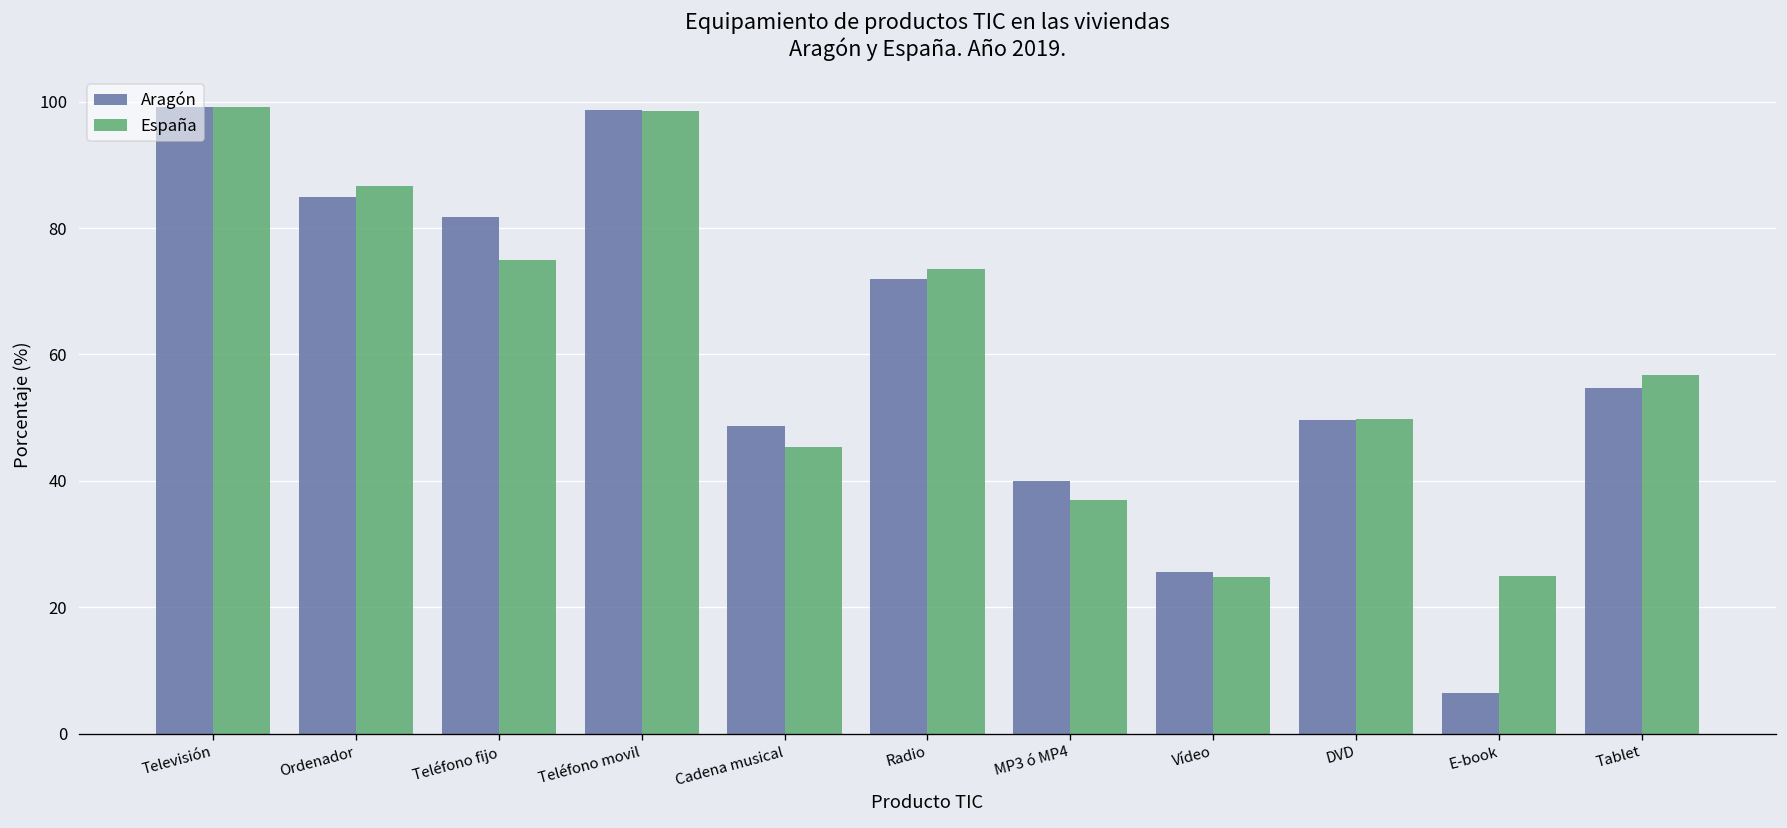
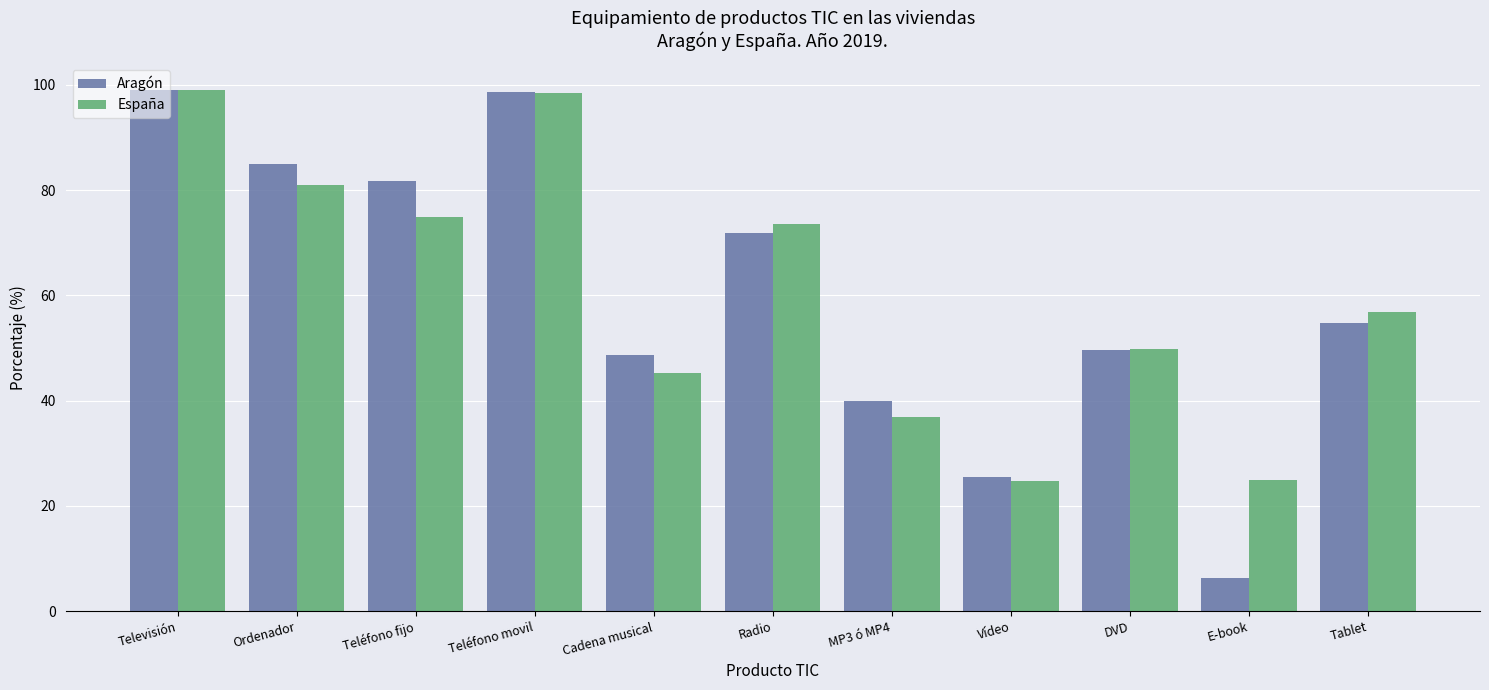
España, Ordenador: 87 -> 81
